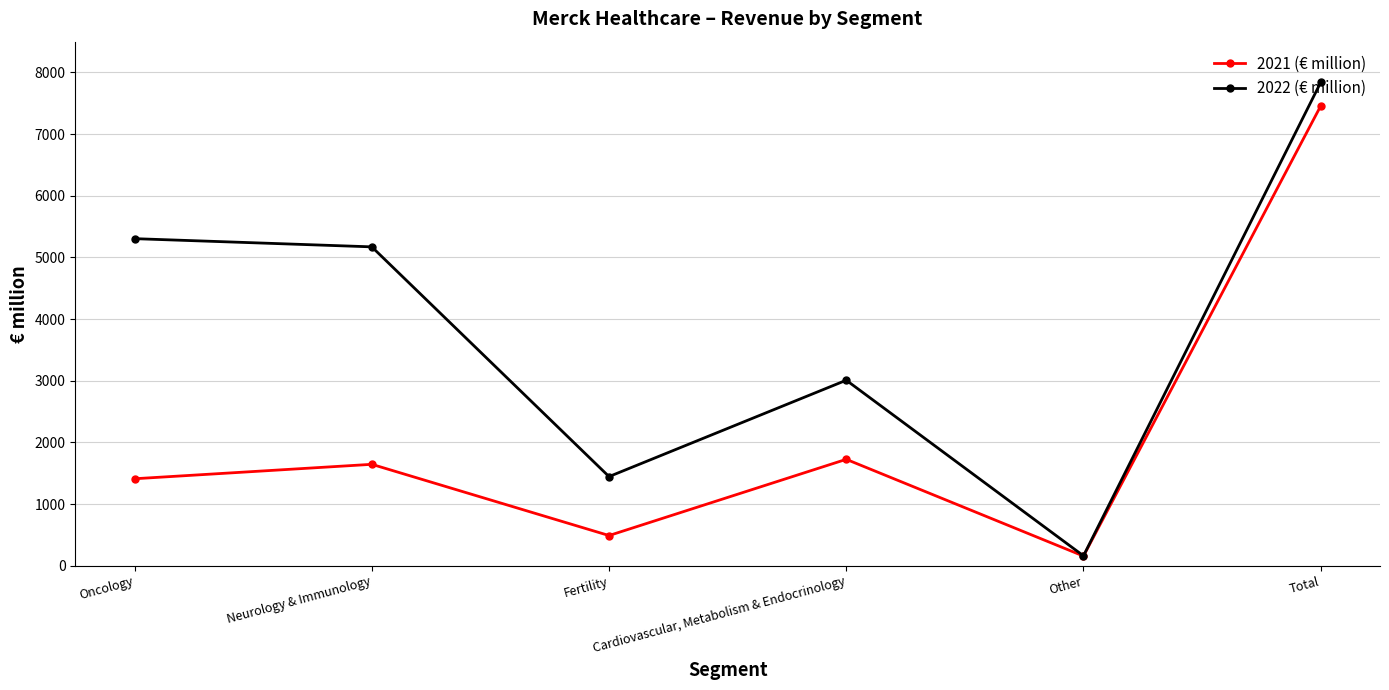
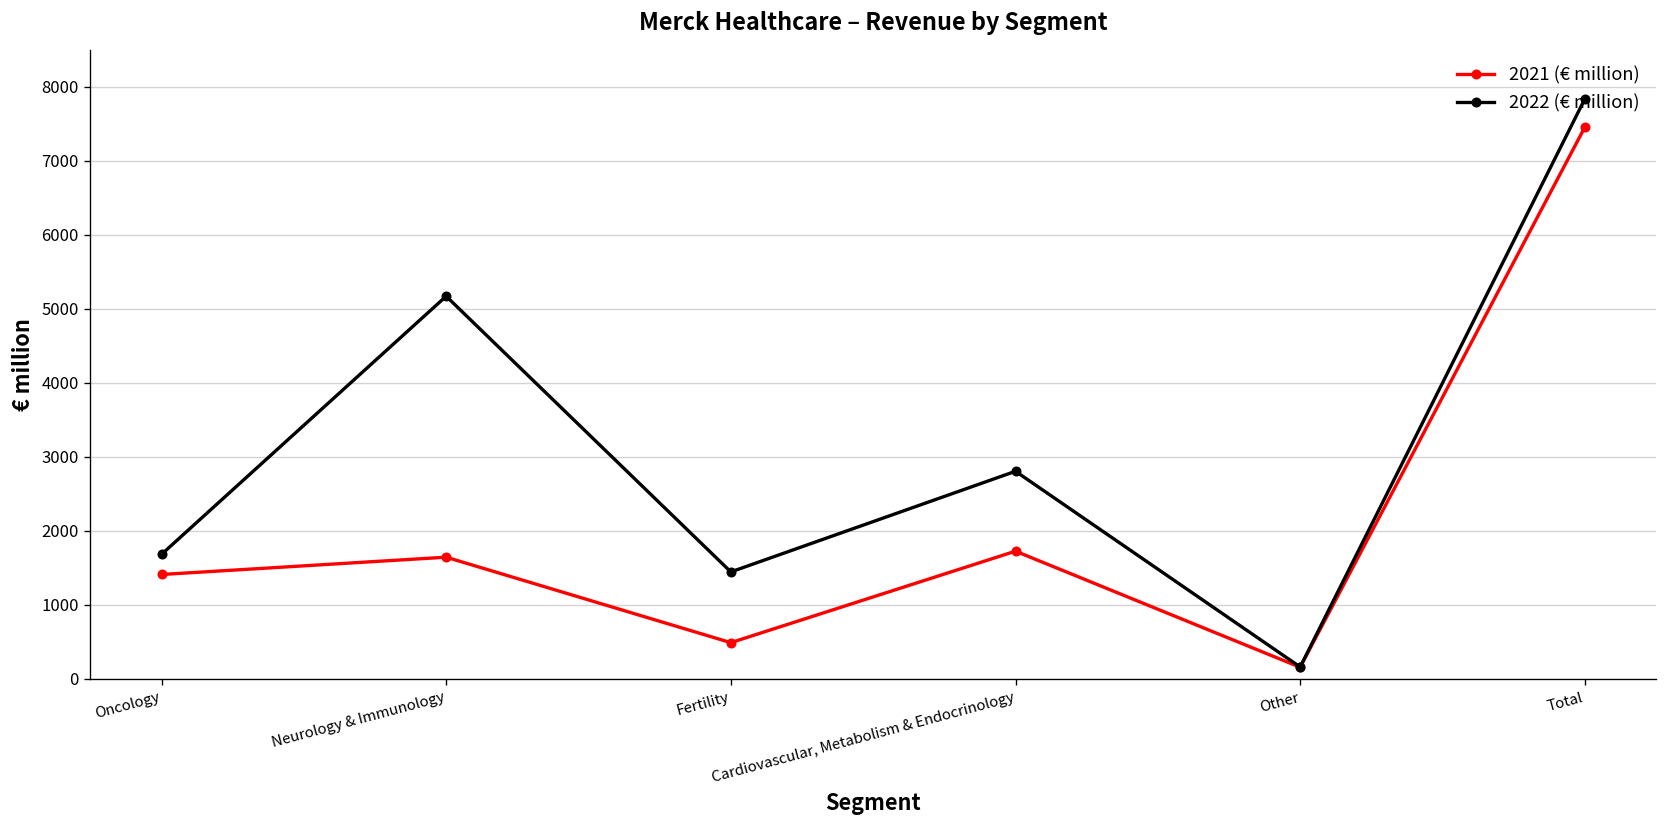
2022 (€ million), Oncology: 5300 -> 1700
2022 (€ million), Cardiovascular, Metabolism & Endocrinology: 3000 -> 2800
